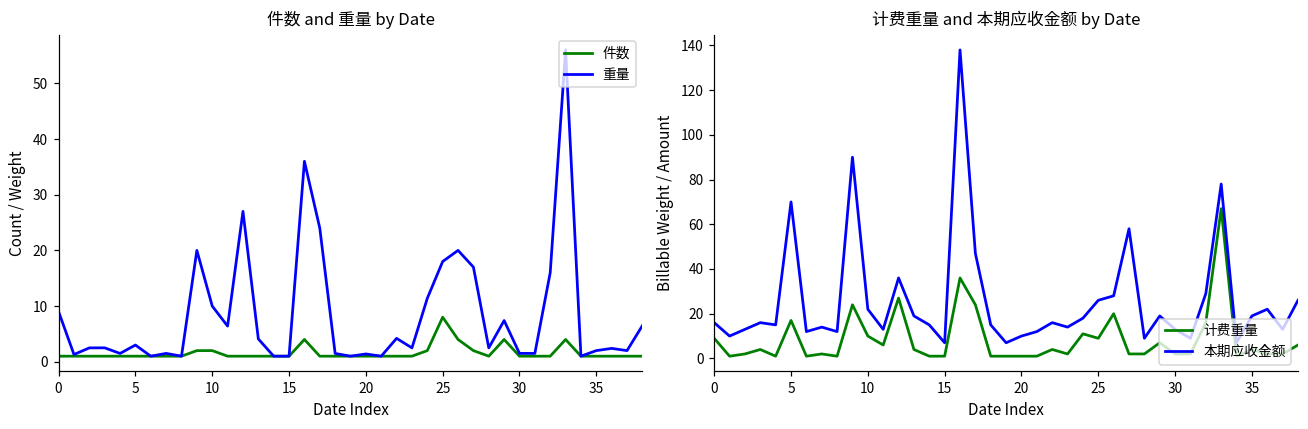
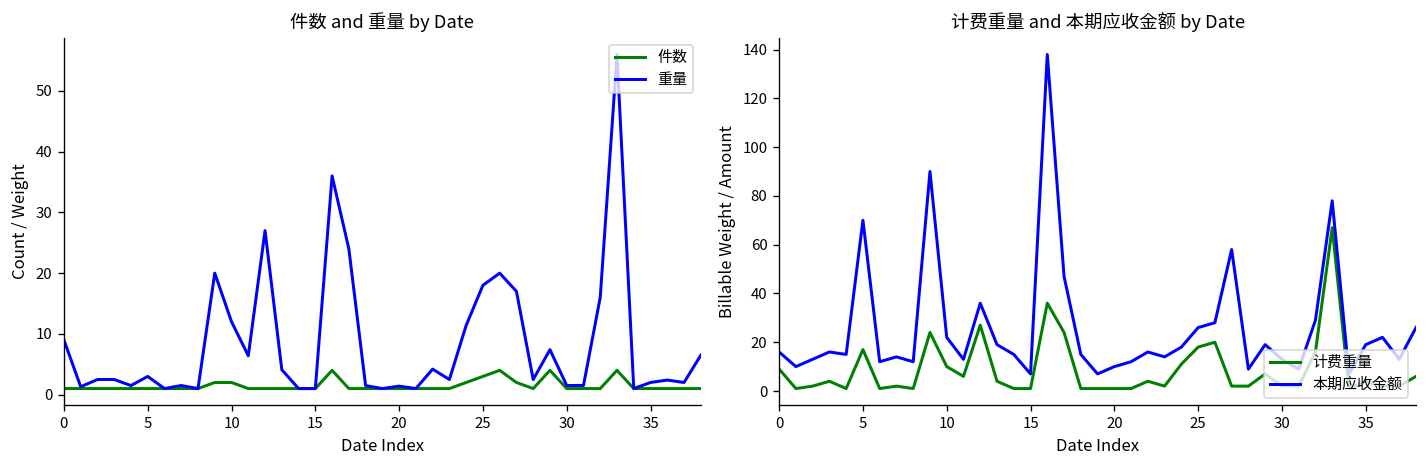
件数 and 重量 by Date, 重量, 10: 10 -> 12
件数 and 重量 by Date, 件数, 25: 8 -> 3
计费重量 and 本期应收金额 by Date, 计费重量, 25: 9 -> 18
